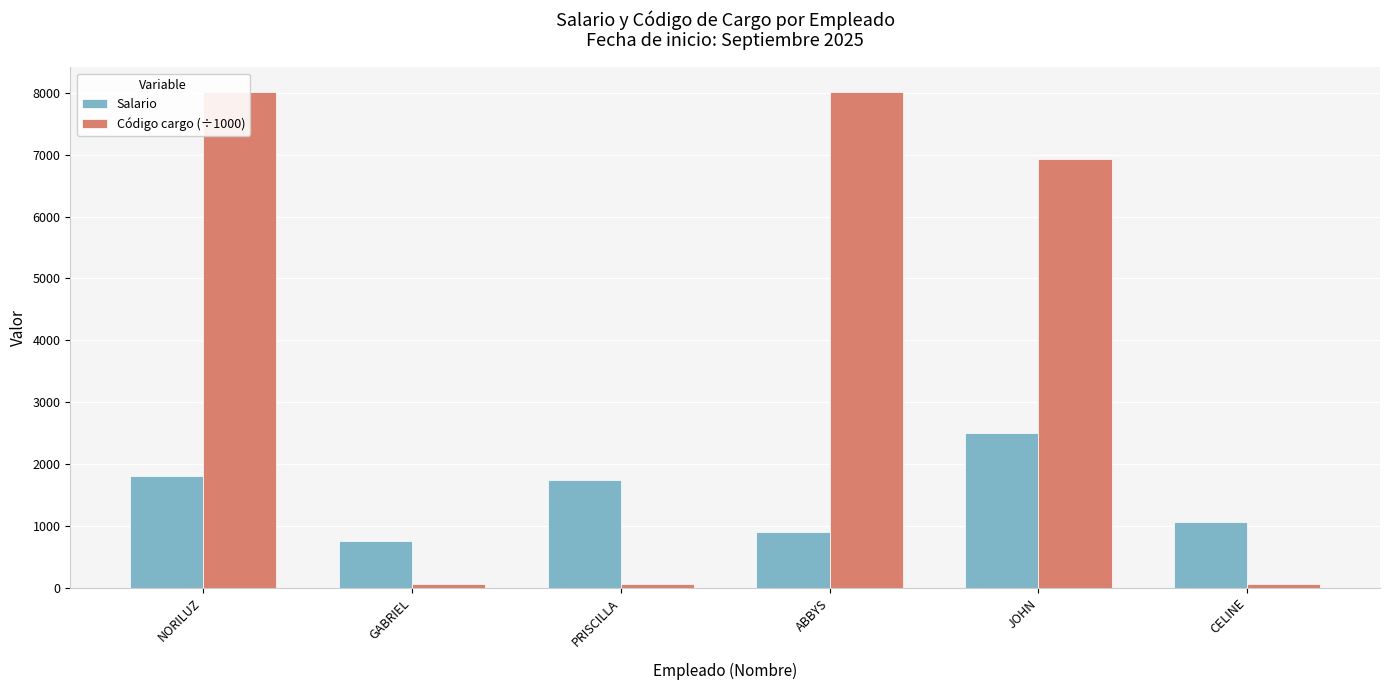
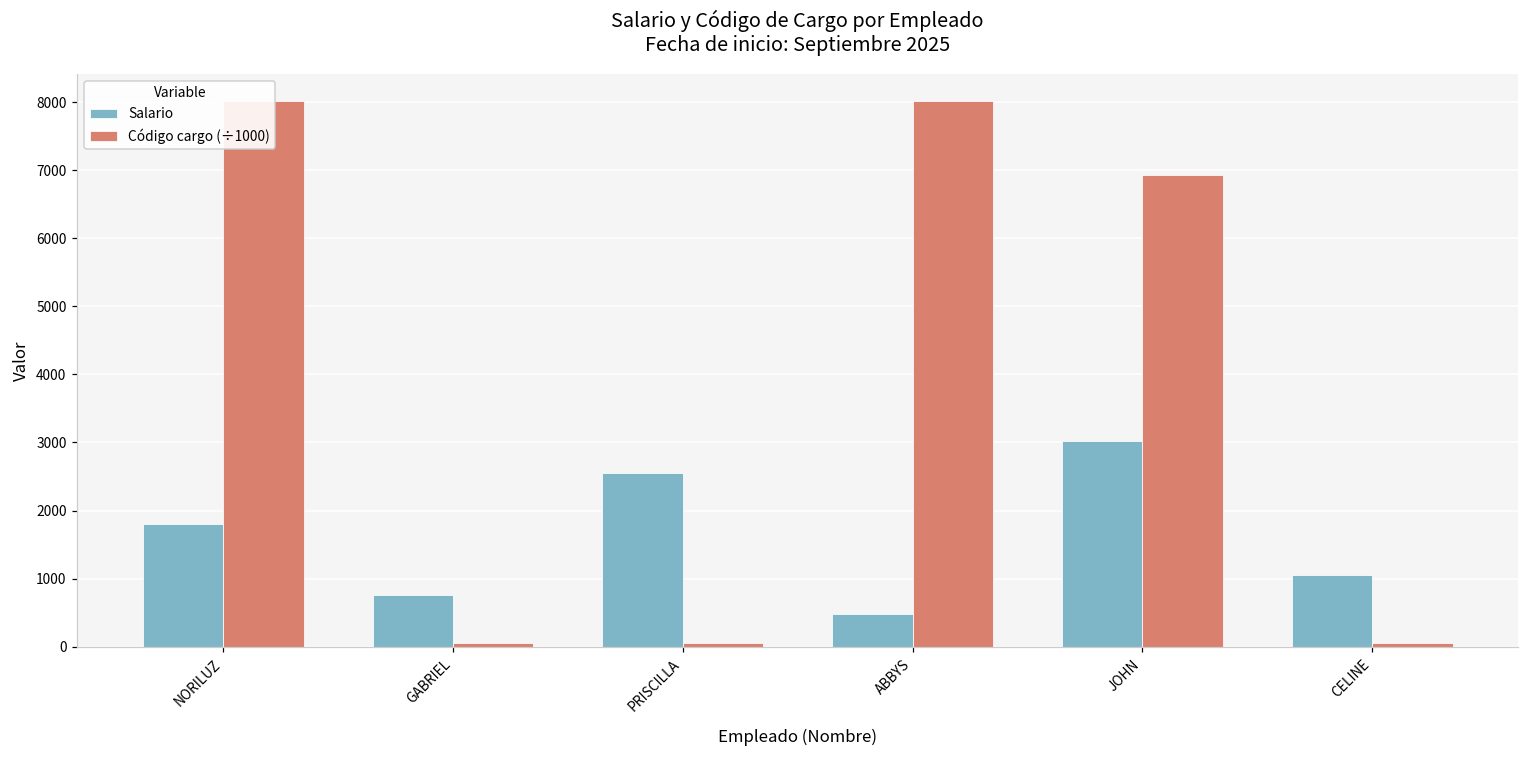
Salario, PRISCILLA: 1700 -> 2600
Salario, ABBYS: 900 -> 500
Salario, JOHN: 2500 -> 3000
